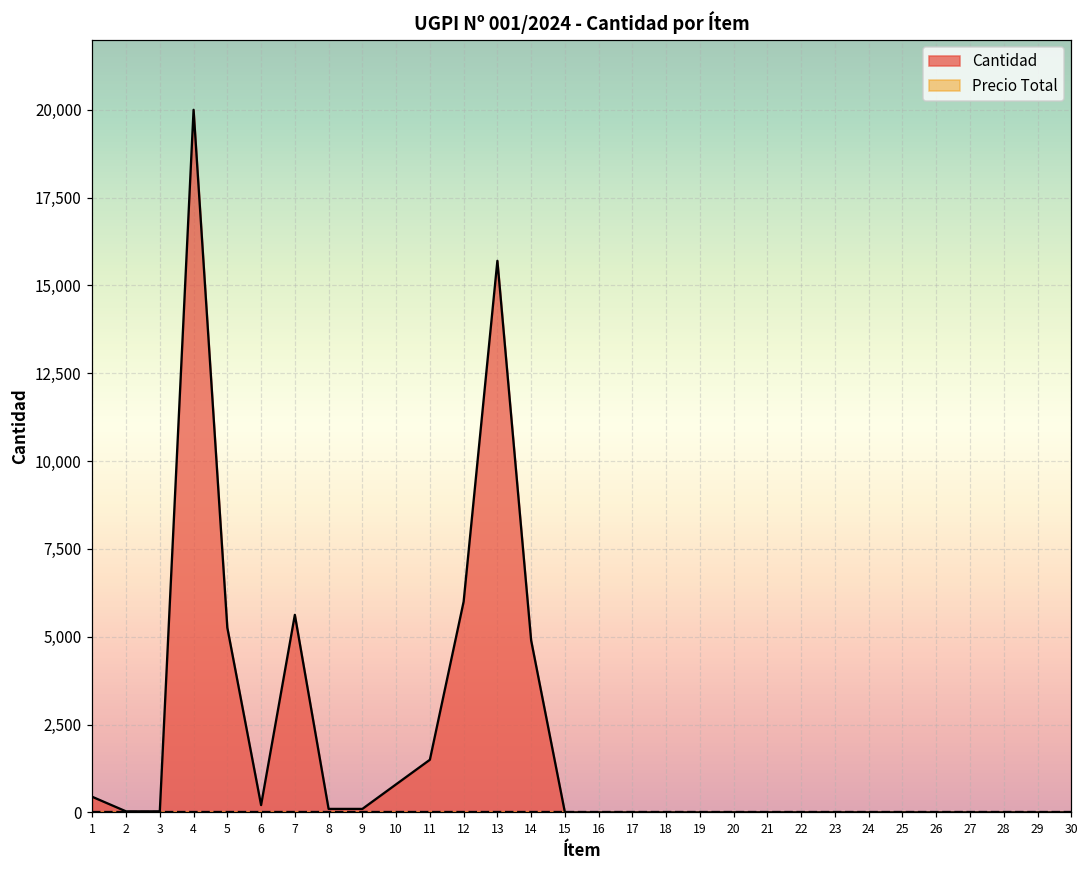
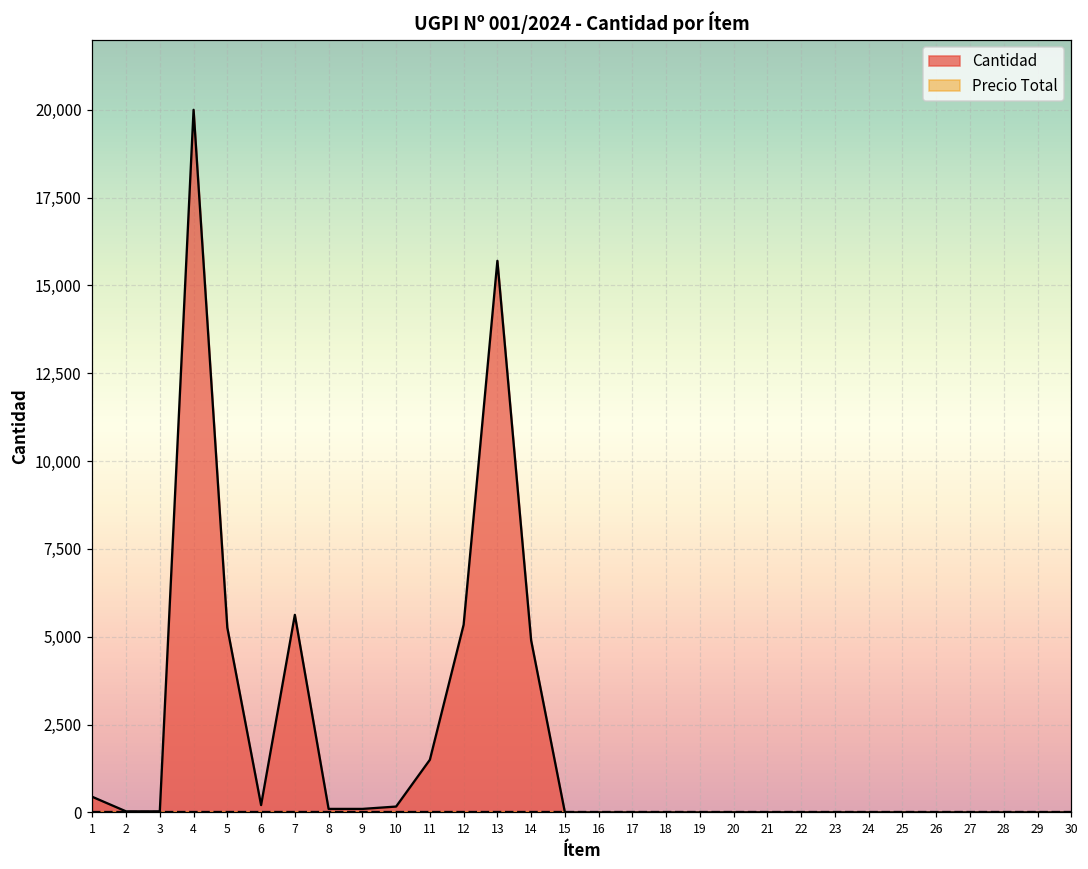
Cantidad, 10: 800 -> 200
Cantidad, 12: 6,000 -> 5,300
